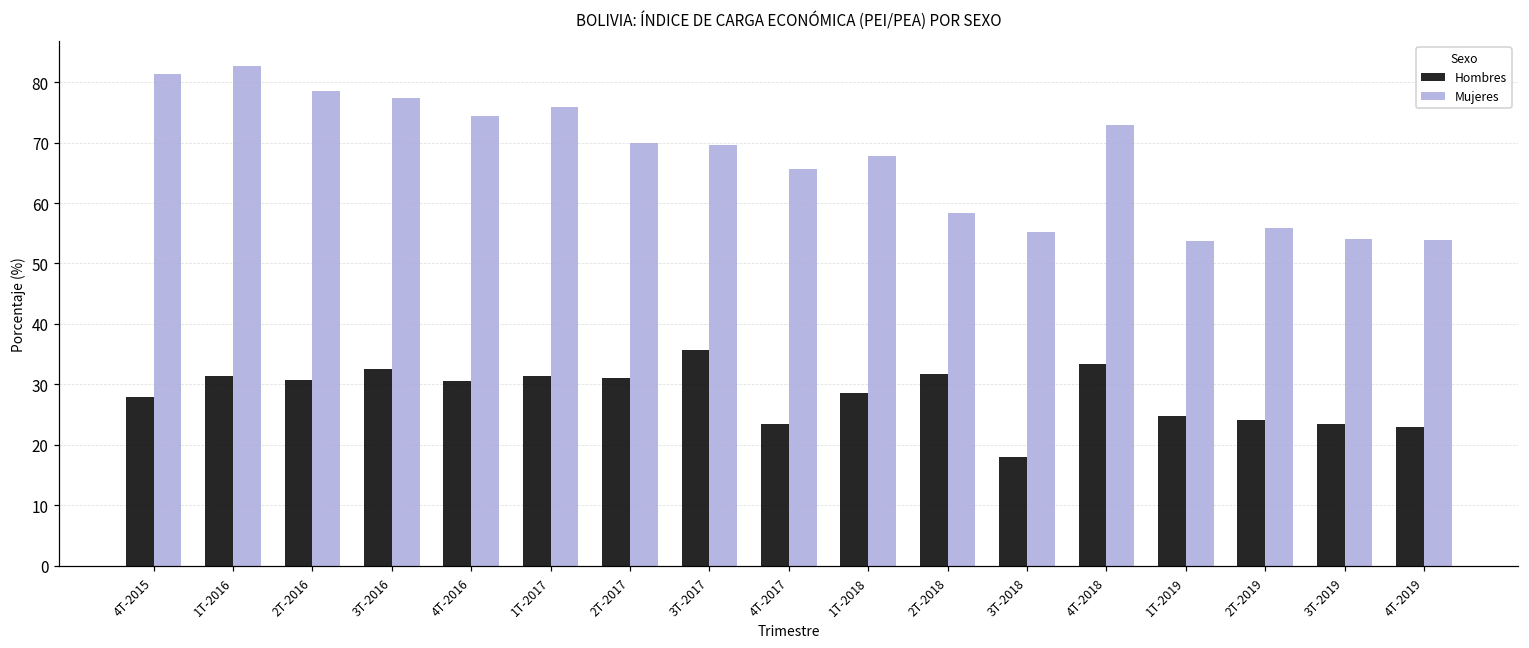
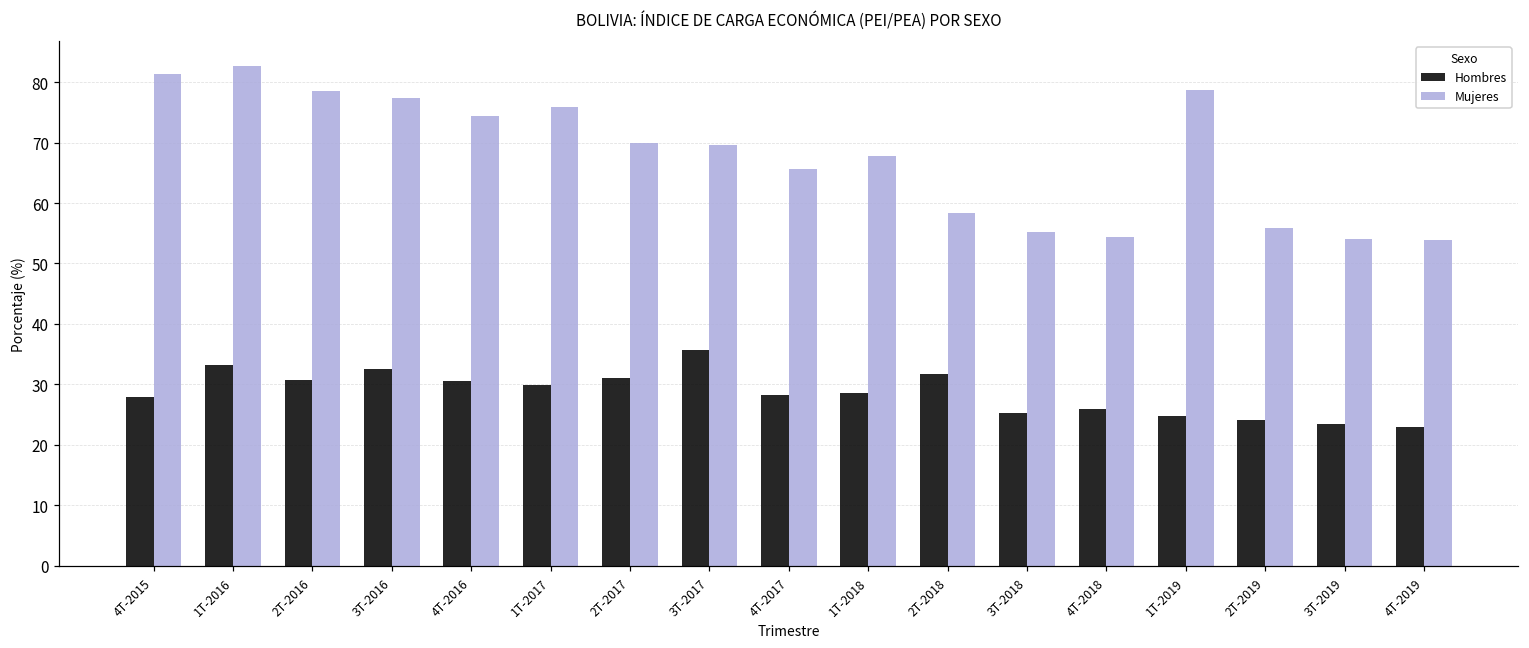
Hombres, 1T-2016: 31 -> 33
Hombres, 1T-2017: 31 -> 30
Hombres, 4T-2017: 23 -> 28
Hombres, 3T-2018: 18 -> 25
Hombres, 4T-2018: 33 -> 26
Mujeres, 4T-2018: 73 -> 54
Mujeres, 1T-2019: 54 -> 79
